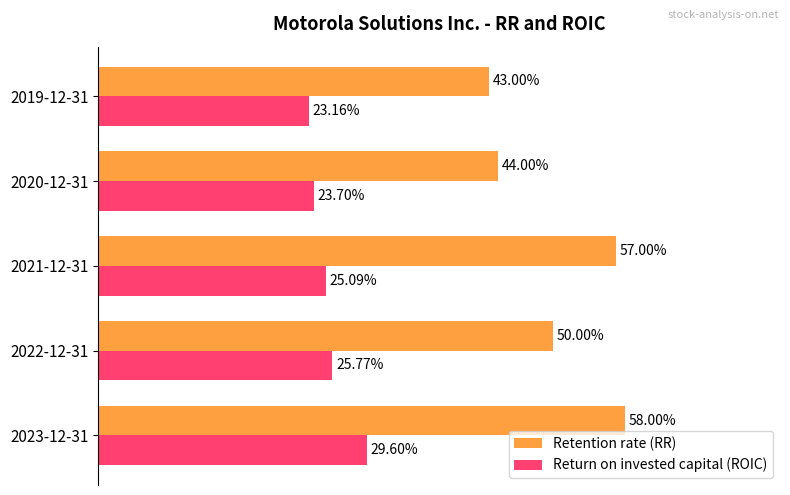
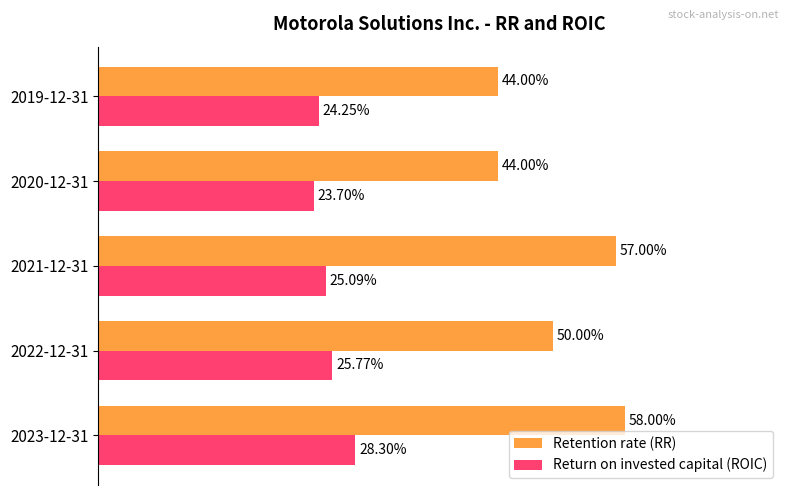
Retention rate (RR), 2019-12-31: 43.00% -> 44.00%
Return on invested capital (ROIC), 2019-12-31: 23.16% -> 24.25%
Return on invested capital (ROIC), 2023-12-31: 29.60% -> 28.30%
